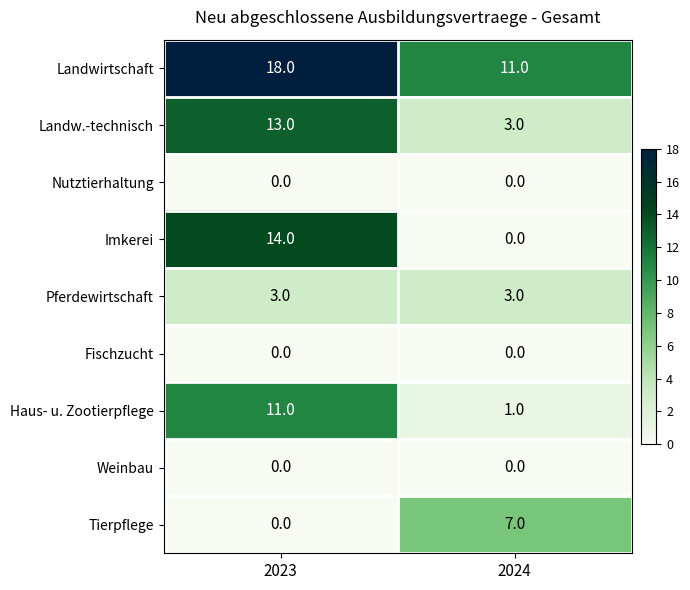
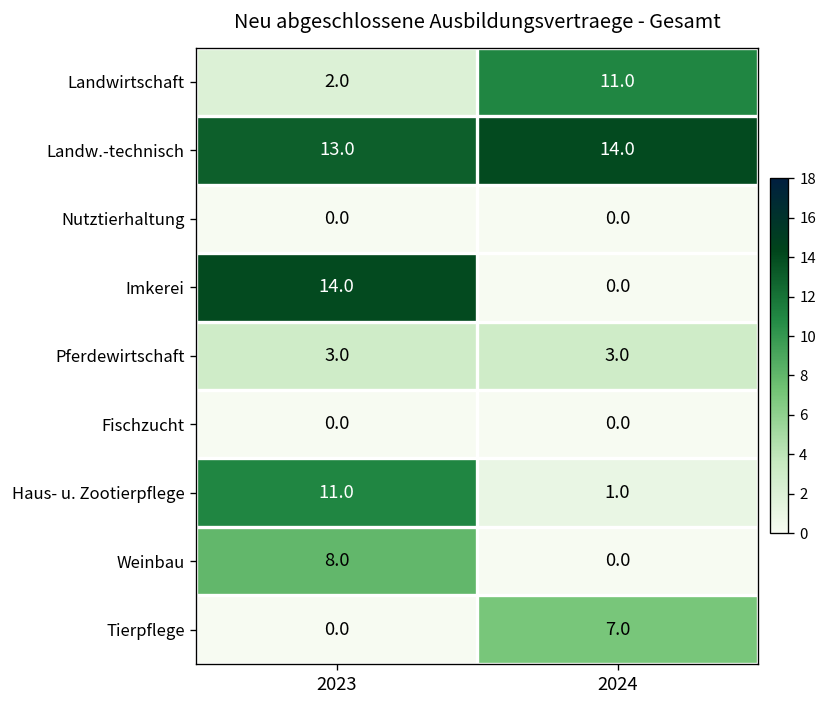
Landwirtschaft, 2023: 18.0 -> 2.0
Landw.-technisch, 2024: 3.0 -> 14.0
Weinbau, 2023: 0.0 -> 8.0
